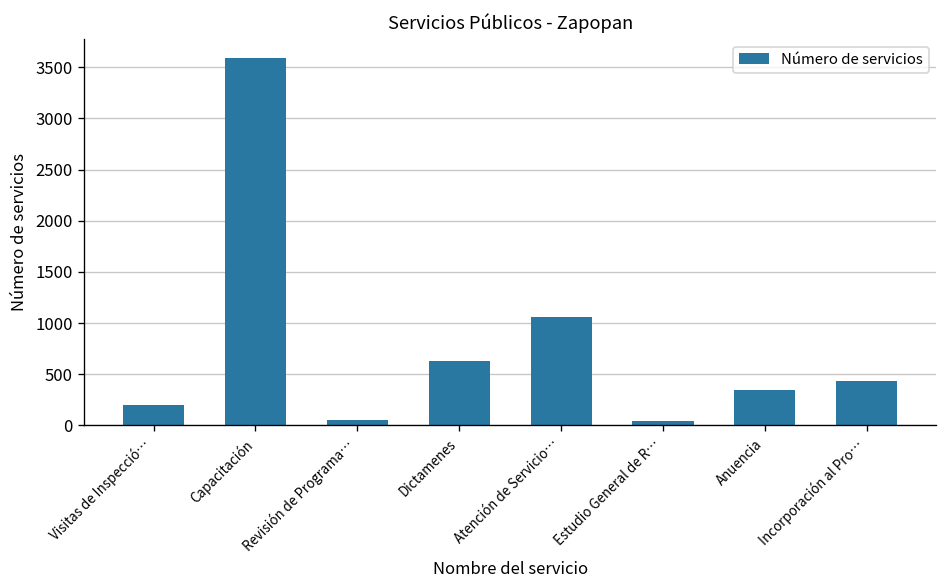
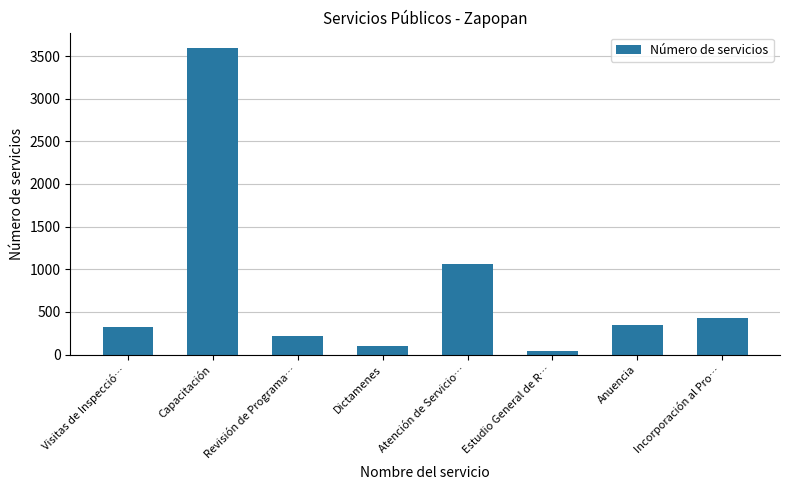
Visitas de Inspecció…: 200 -> 300
Revisión de Programa…: 0 -> 200
Dictamenes: 600 -> 100
